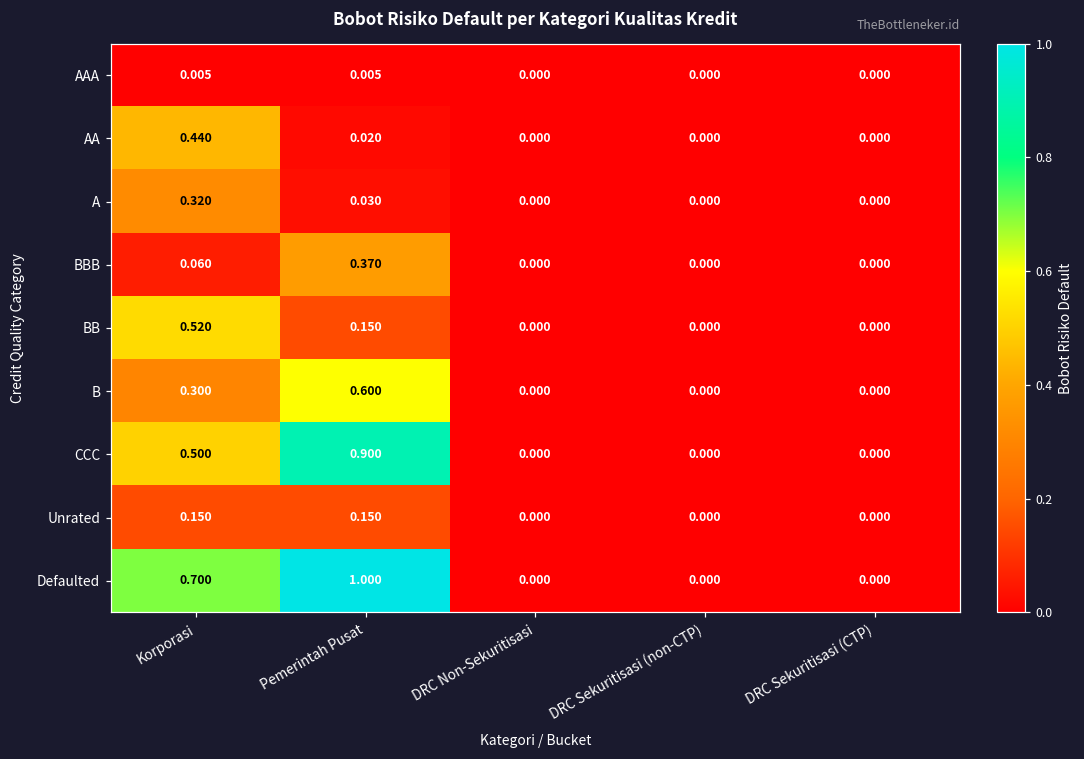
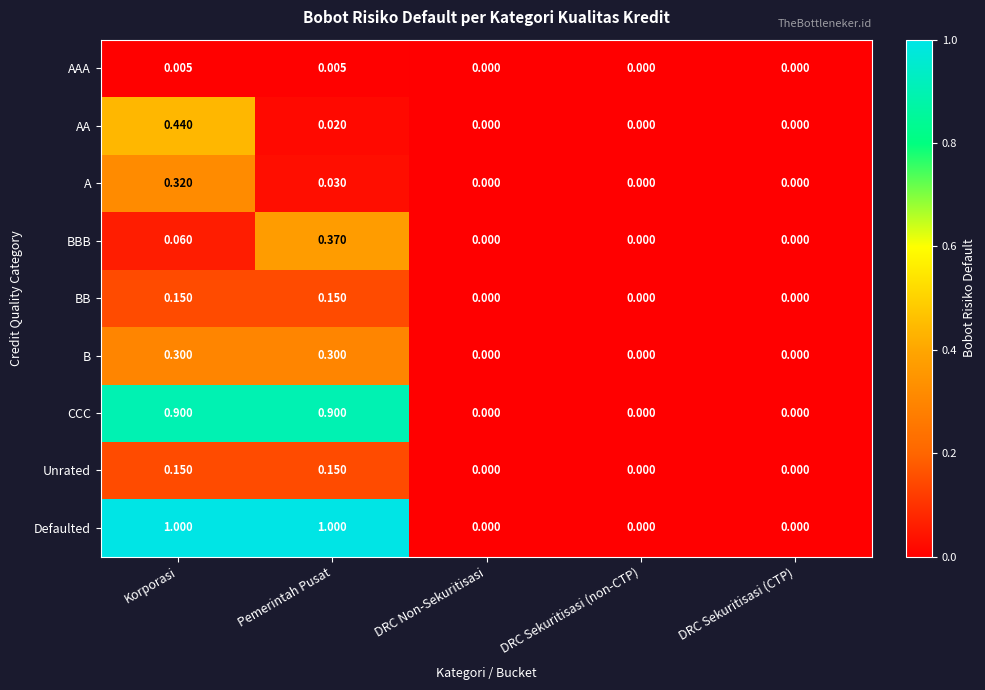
BB, Korporasi: 0.520 -> 0.150
B, Pemerintah Pusat: 0.600 -> 0.300
CCC, Korporasi: 0.500 -> 0.900
Defaulted, Korporasi: 0.700 -> 1.000
